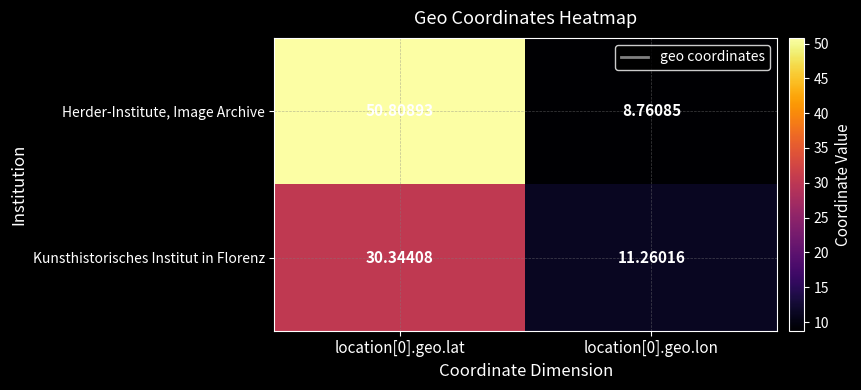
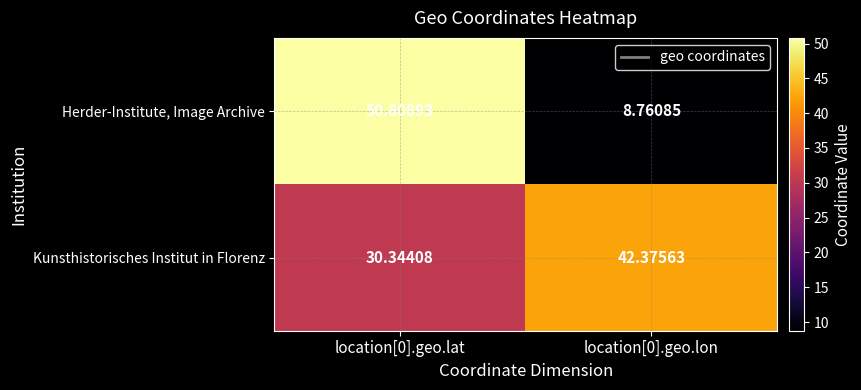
Kunsthistorisches Institut in Florenz, location[0].geo.lon: 11.26016 -> 42.37563
